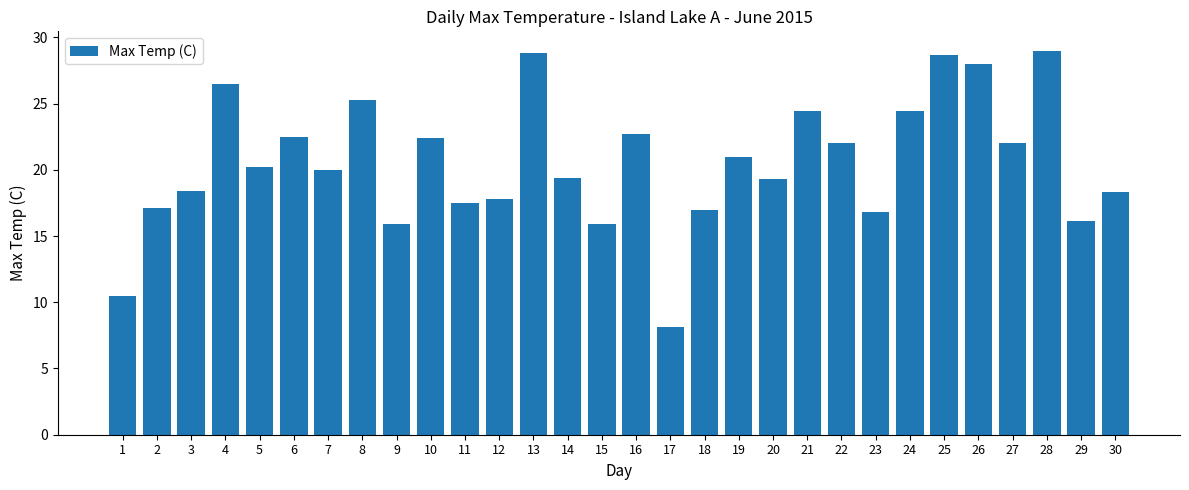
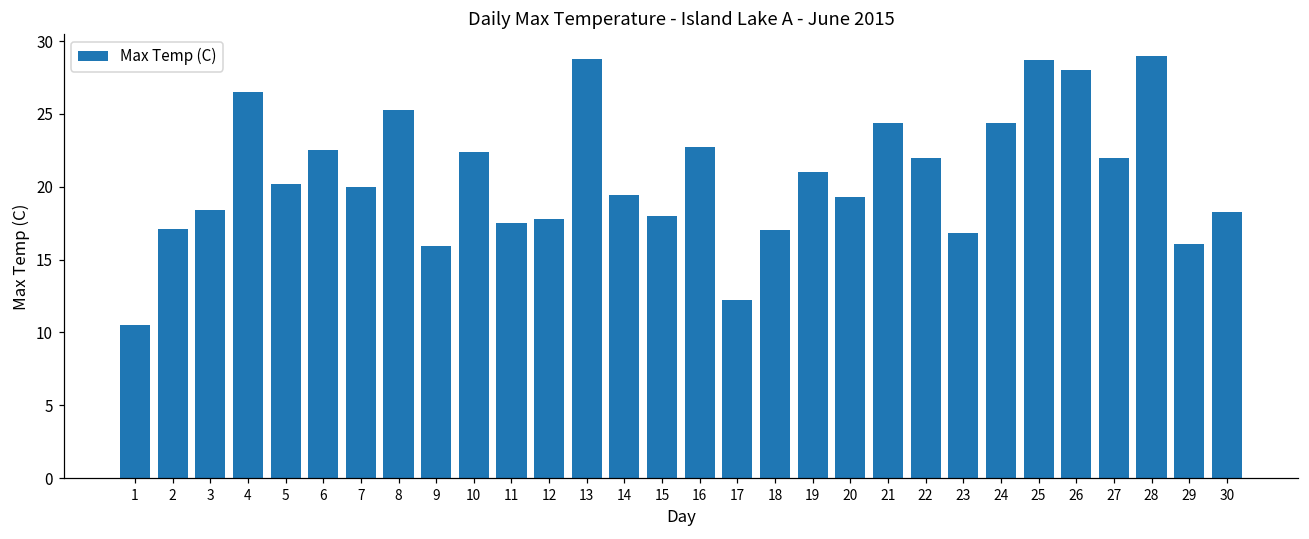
15: 15.9 -> 18.0
17: 8.1 -> 12.2
